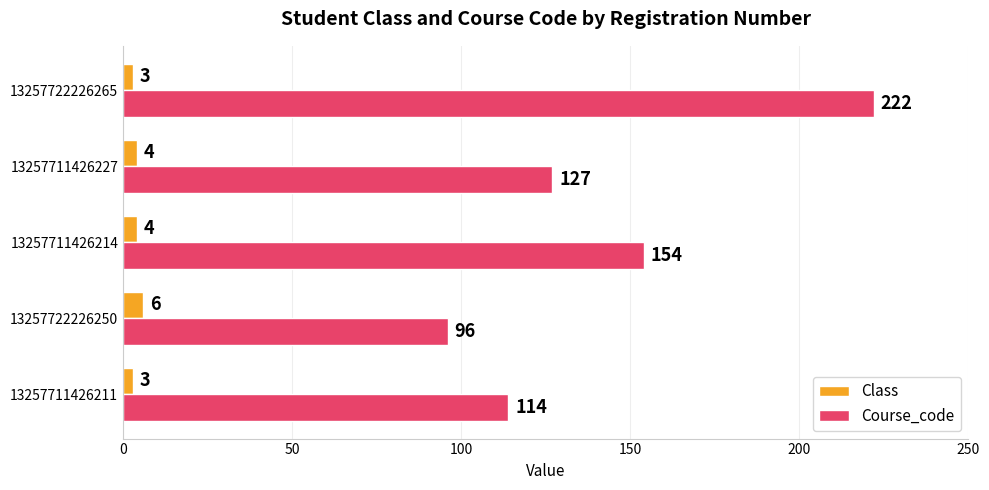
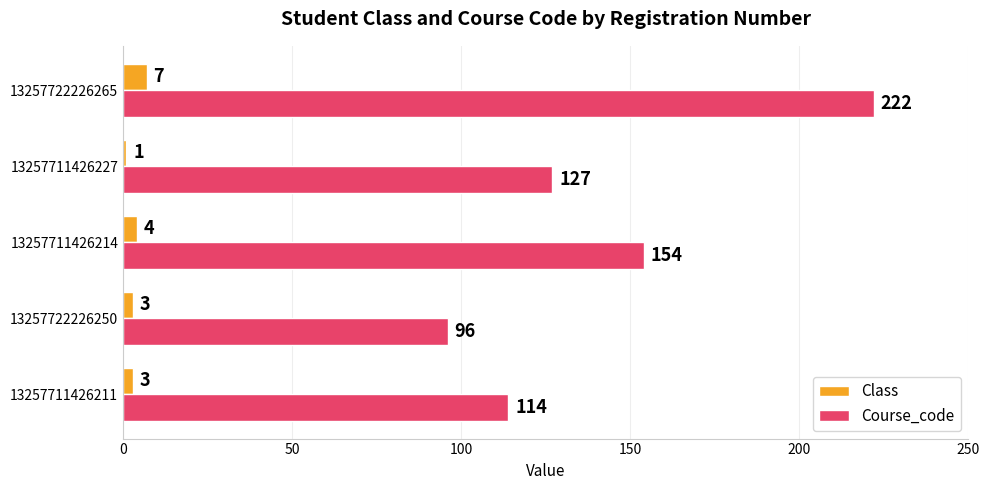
Class, 13257722226265: 3 -> 7
Class, 13257711426227: 4 -> 1
Class, 13257722226250: 6 -> 3
